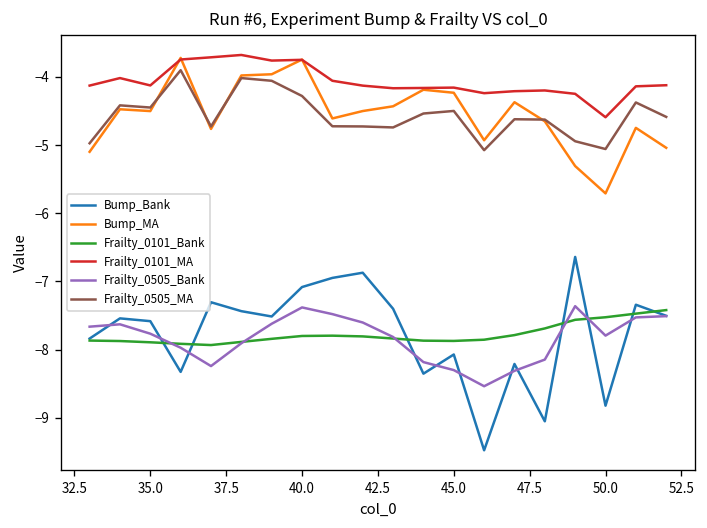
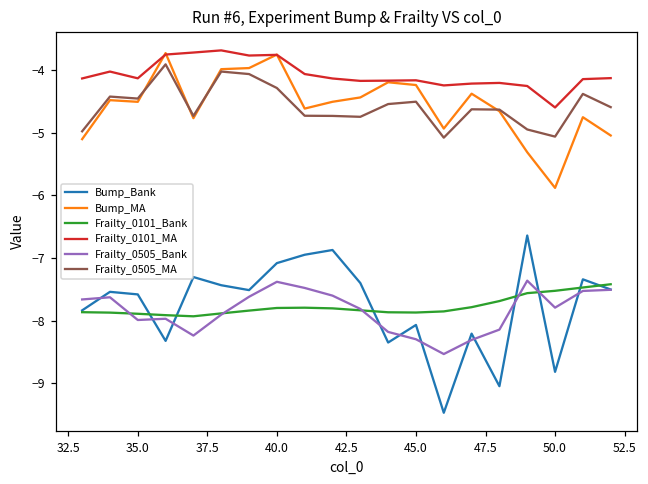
Frailty_0505_Bank, 35.0: -7.8 -> -8.0
Bump_MA, 50.0: -5.7 -> -5.9
